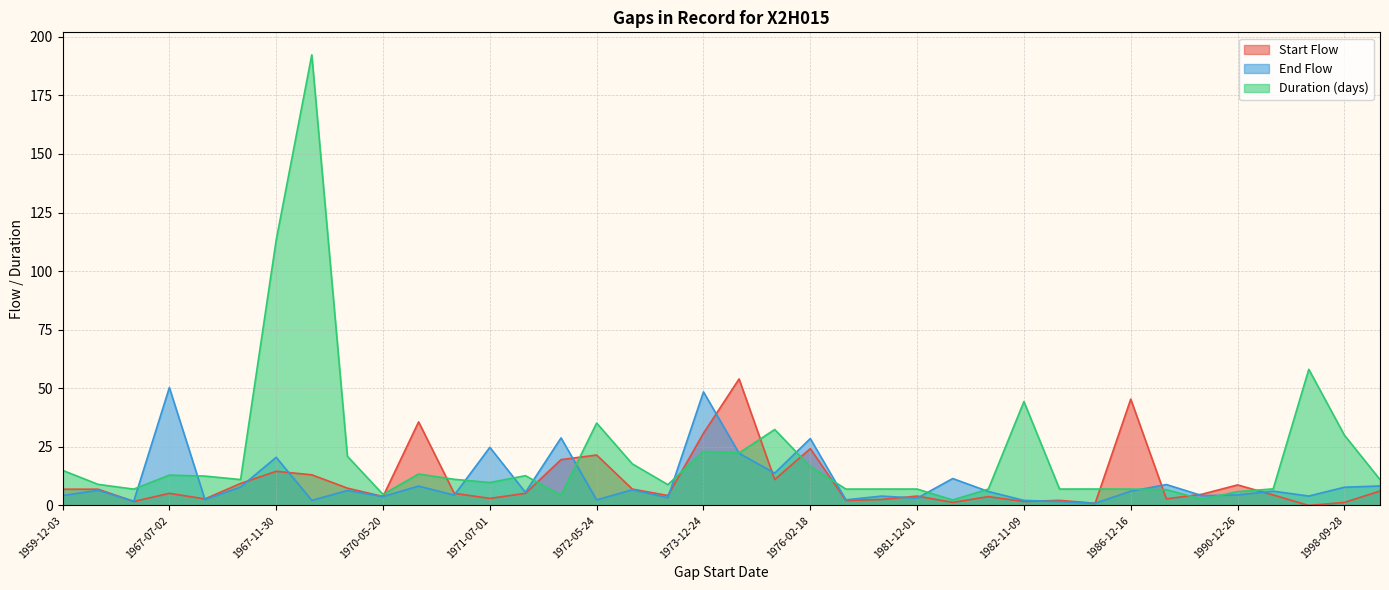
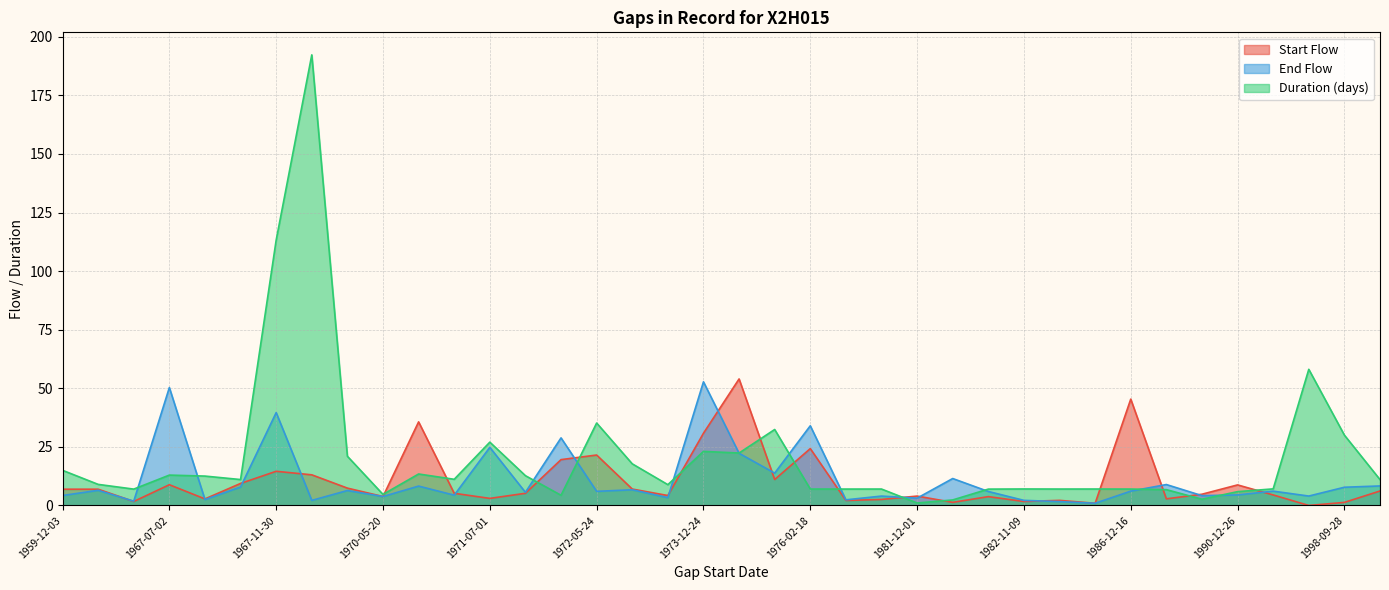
Start Flow, 1967-07-02: 5 -> 9
End Flow, 1967-11-30: 21 -> 40
Duration (days), 1971-07-01: 10 -> 27
End Flow, 1972-05-24: 2 -> 6
End Flow, 1973-12-24: 48 -> 53
End Flow, 1976-02-18: 29 -> 34
Duration (days), 1976-02-18: 17 -> 7
Duration (days), 1981-12-01: 7 -> 1
Duration (days), 1982-11-09: 44 -> 7
